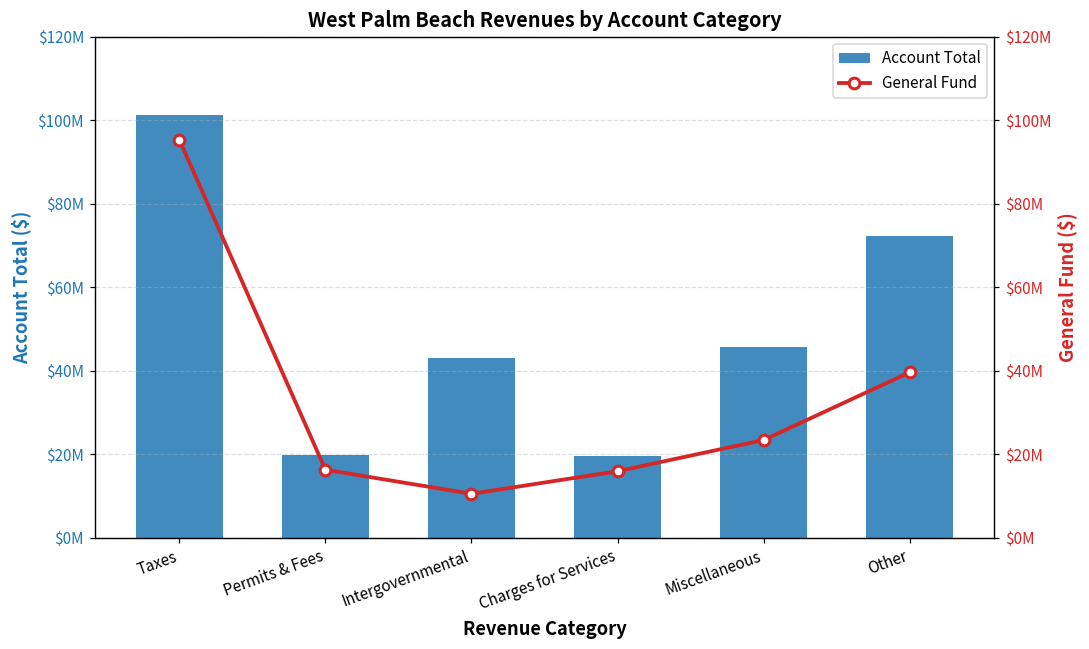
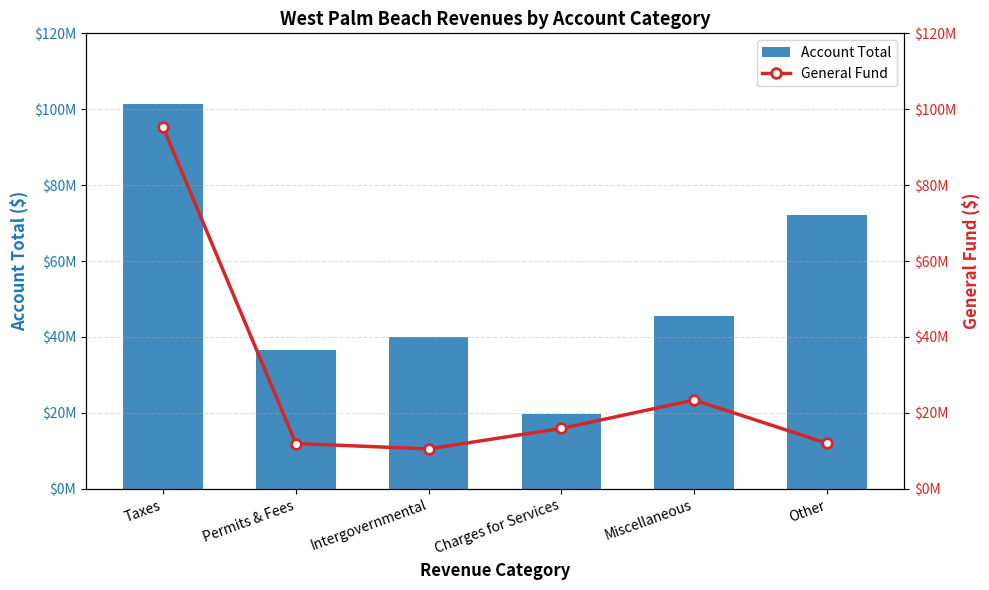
Account Total, Permits & Fees: $20000000 -> $36000000
Account Total, Intergovernmental: $43000000 -> $40000000
General Fund, Permits & Fees: $16000000 -> $12000000
General Fund, Other: $40000000 -> $12000000
